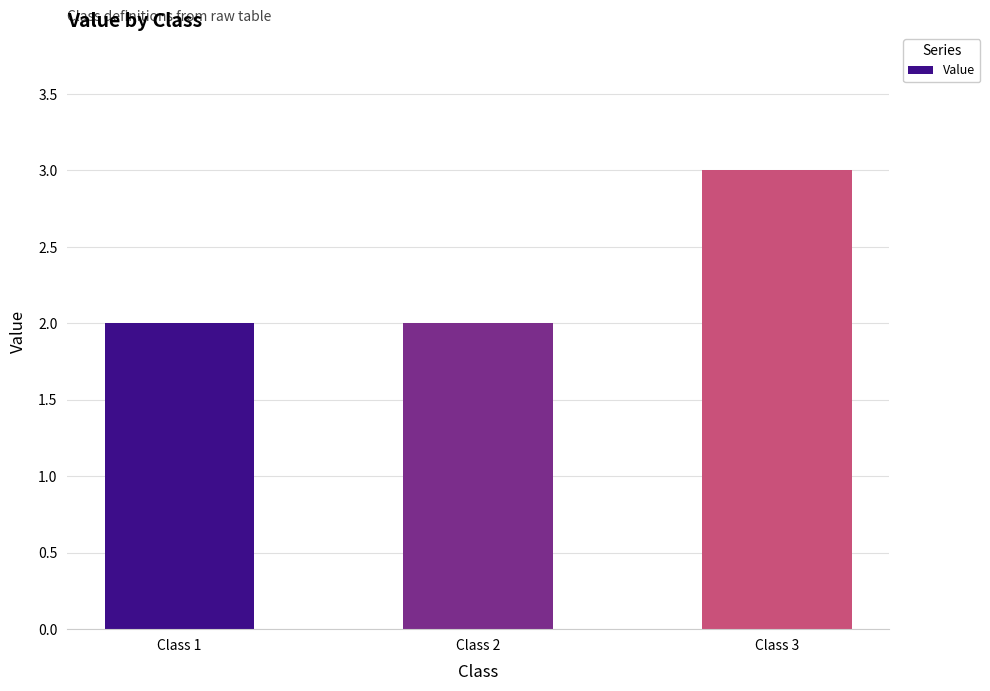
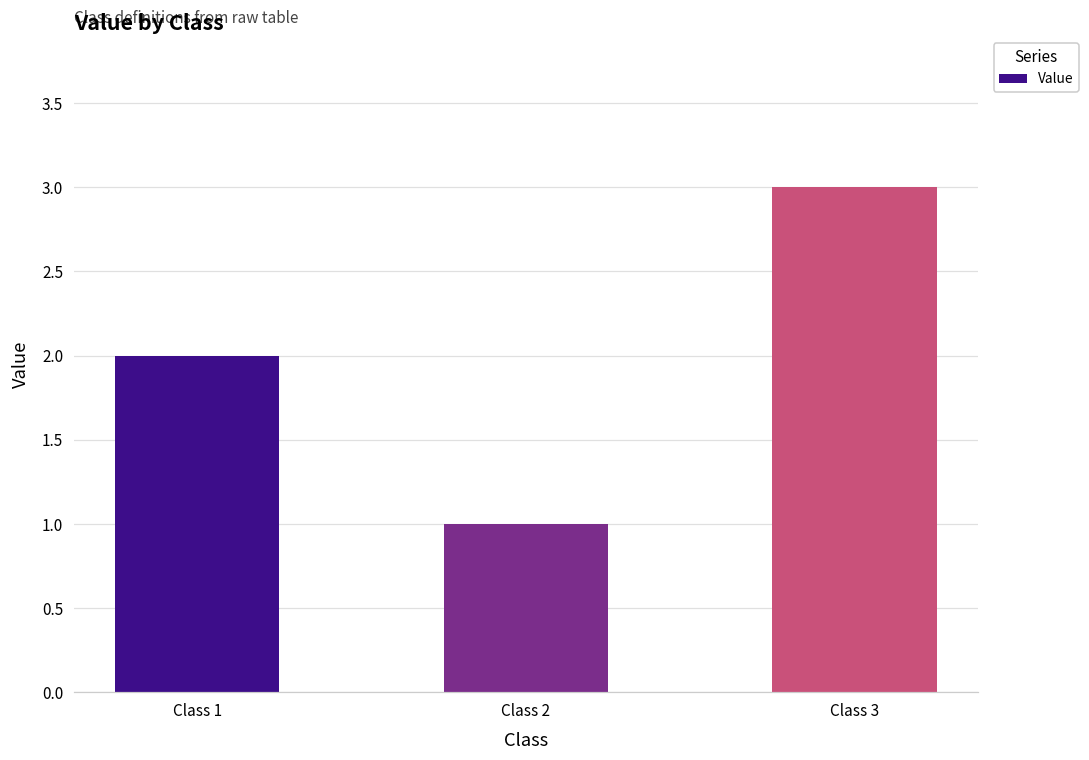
Class 2: 2 -> 1
